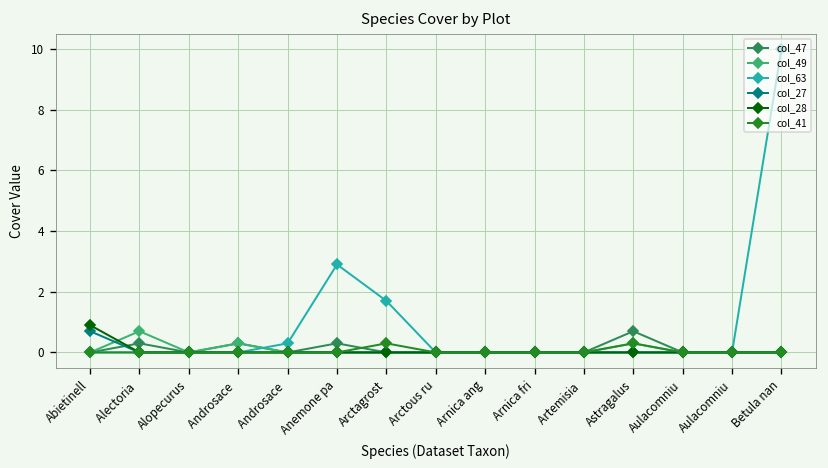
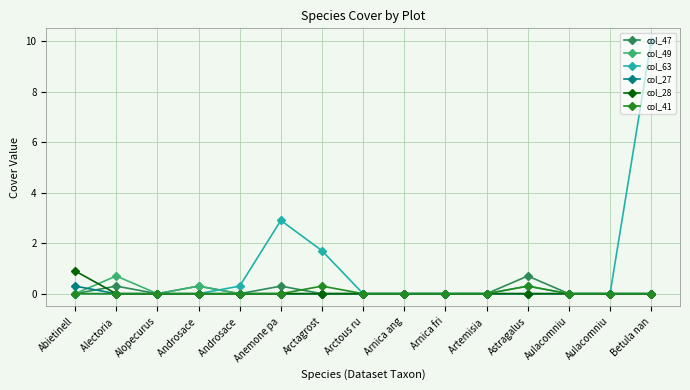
col_27, Abietinell: 0.7 -> 0.3
